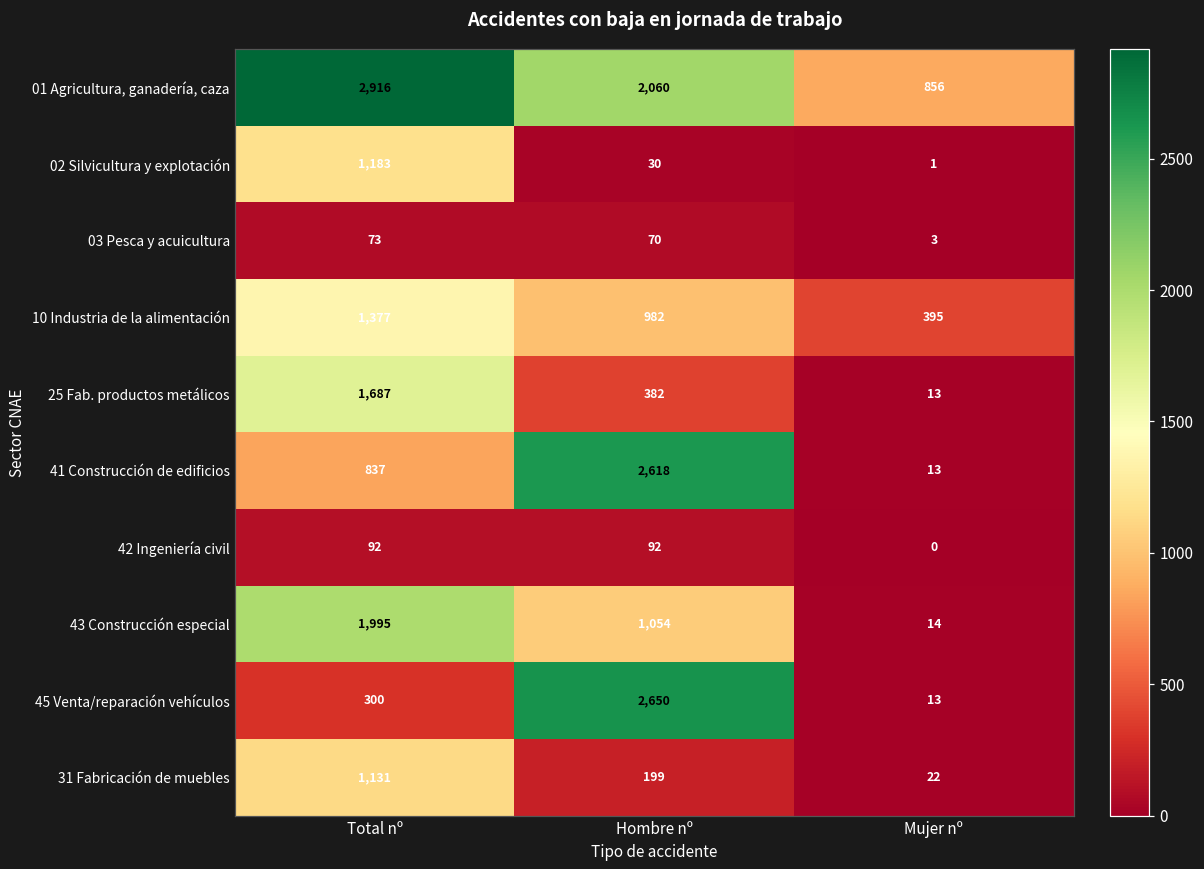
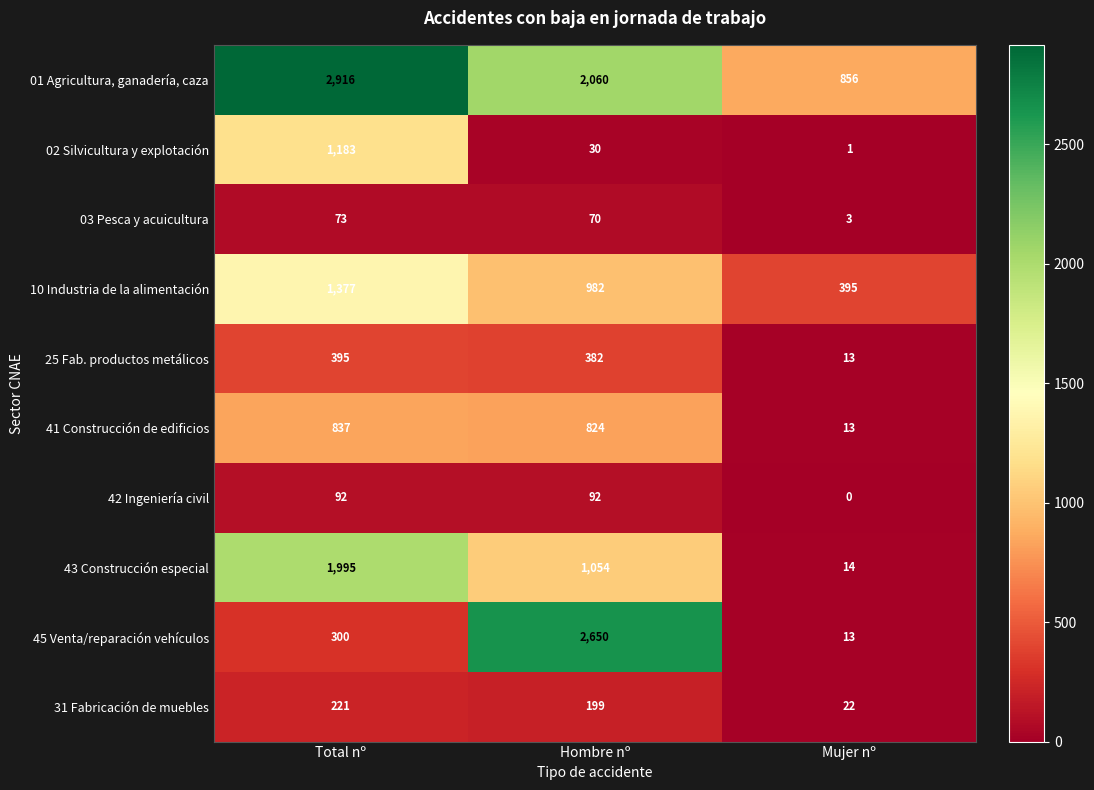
25 Fab. productos metálicos, Total nº: 1,687 -> 395
41 Construcción de edificios, Hombre nº: 2,618 -> 824
31 Fabricación de muebles, Total nº: 1,131 -> 221
